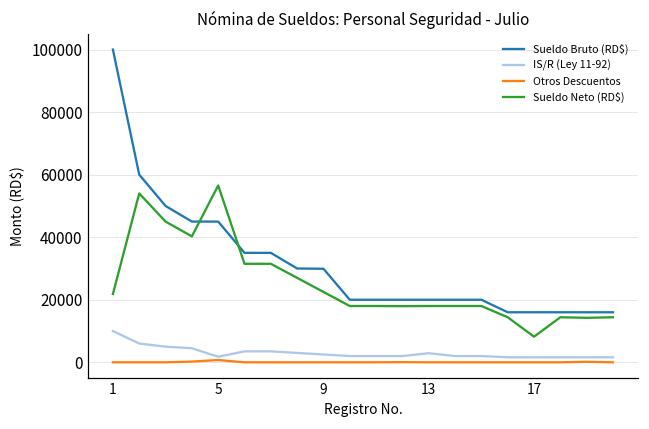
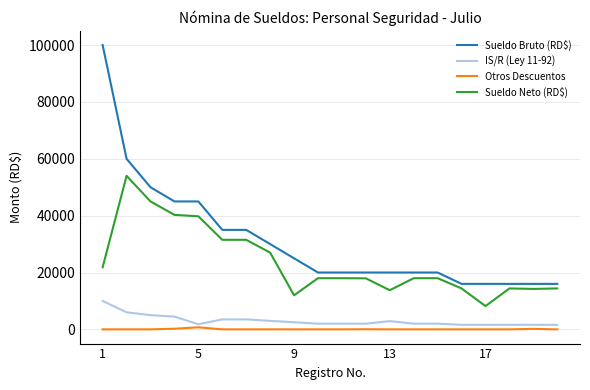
Sueldo Neto (RD$), 5: 57000 -> 40000
Sueldo Bruto (RD$), 9: 30000 -> 25000
Sueldo Neto (RD$), 9: 23000 -> 12000
Sueldo Neto (RD$), 13: 18000 -> 14000
